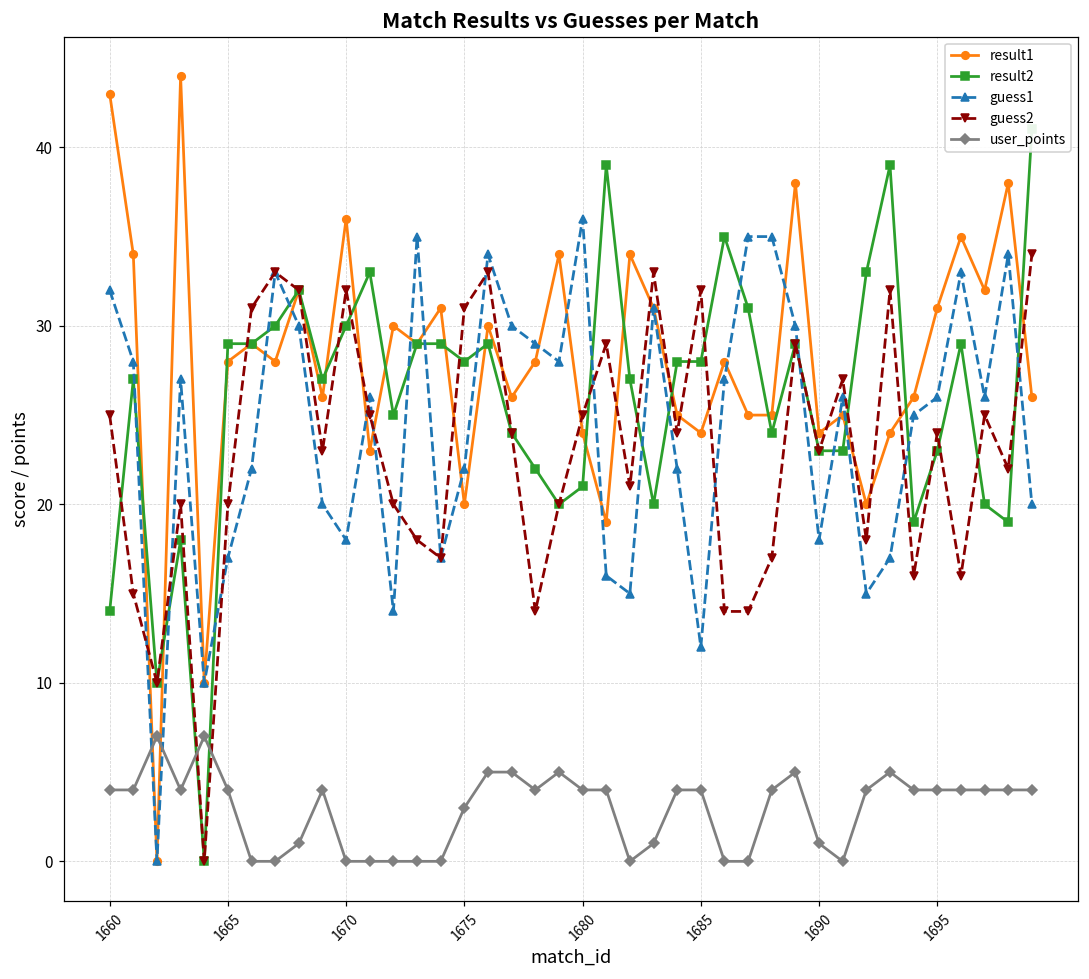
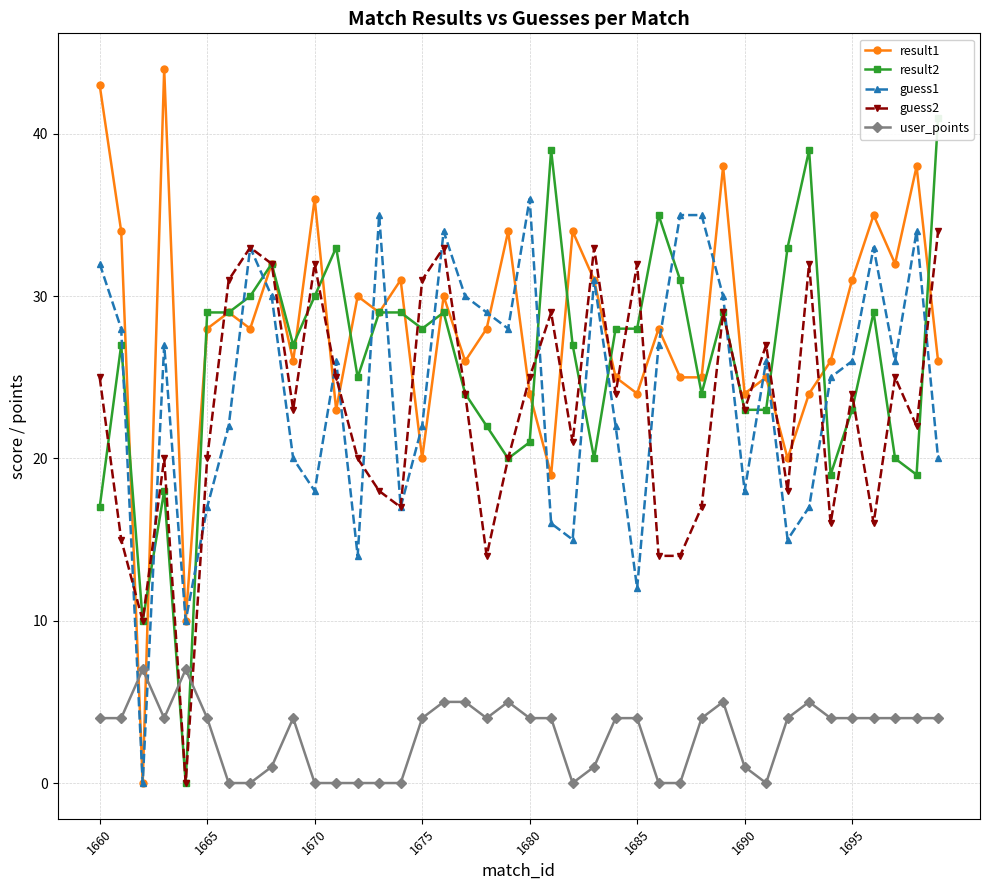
result2, 1660: 14 -> 17
user_points, 1675: 3 -> 4
